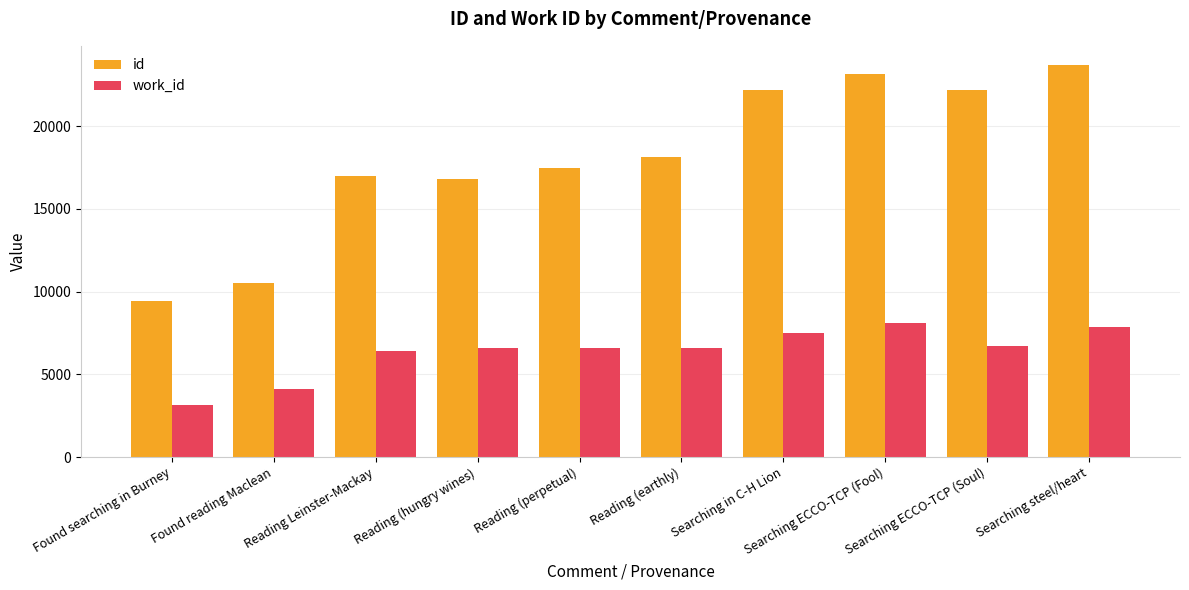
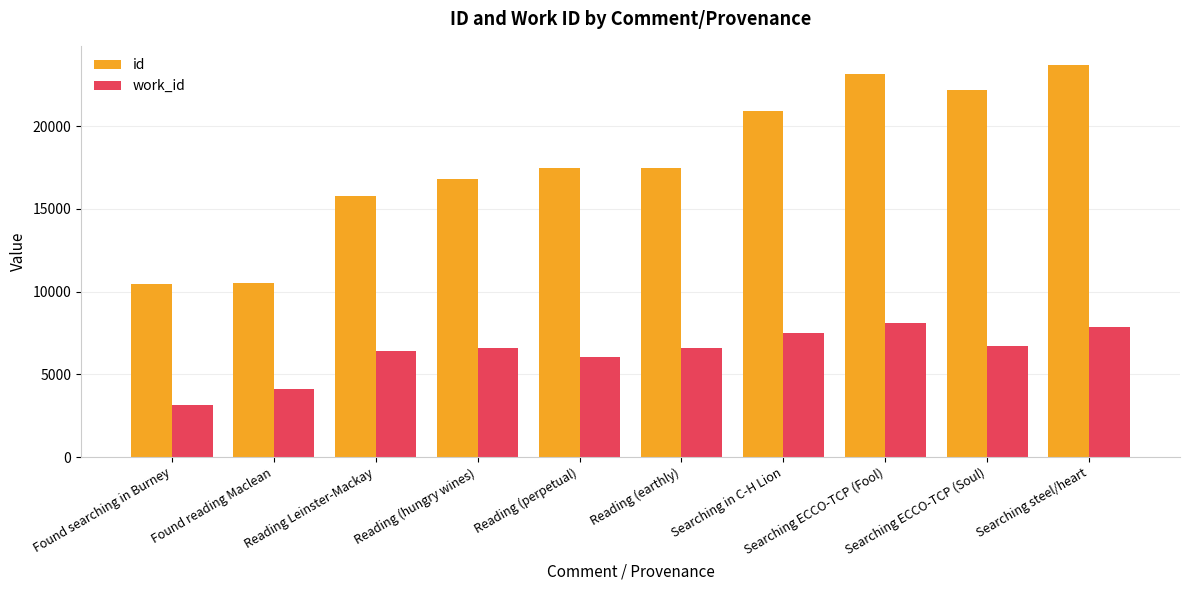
id, Found searching in Burney: 9400 -> 10500
id, Reading Leinster-Mackay: 17000 -> 15800
work_id, Reading (perpetual): 6600 -> 6000
id, Reading (earthly): 18100 -> 17500
id, Searching in C-H Lion: 22200 -> 20900
